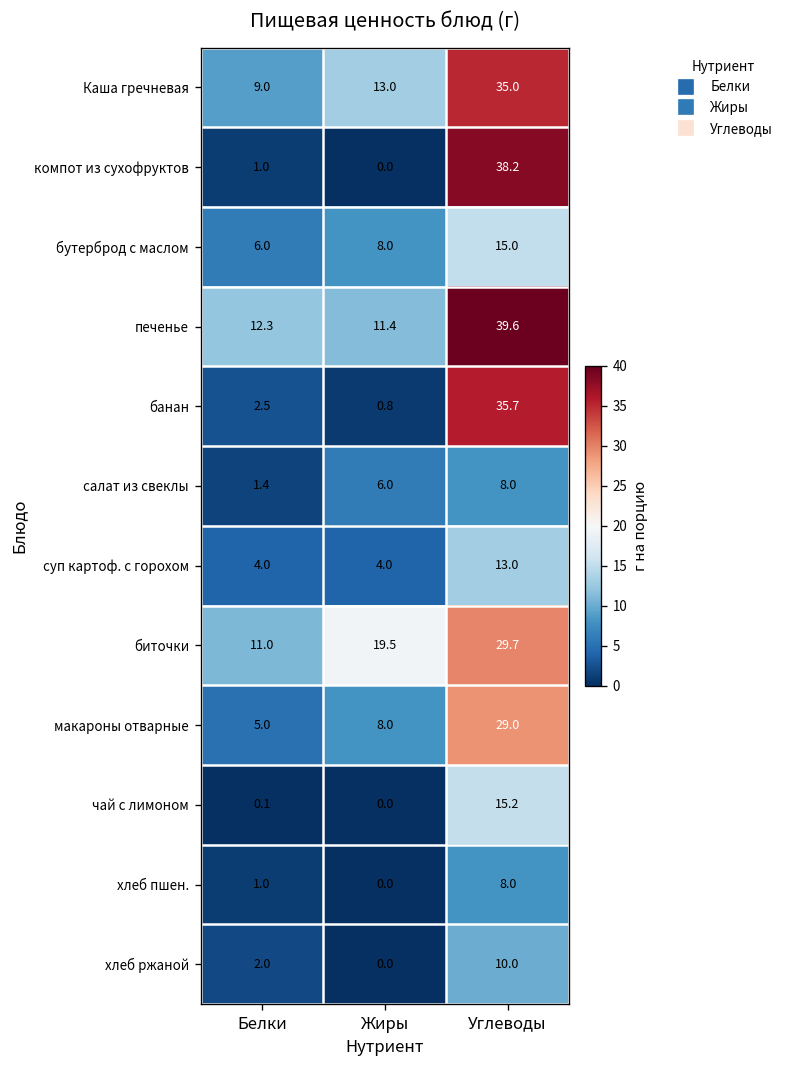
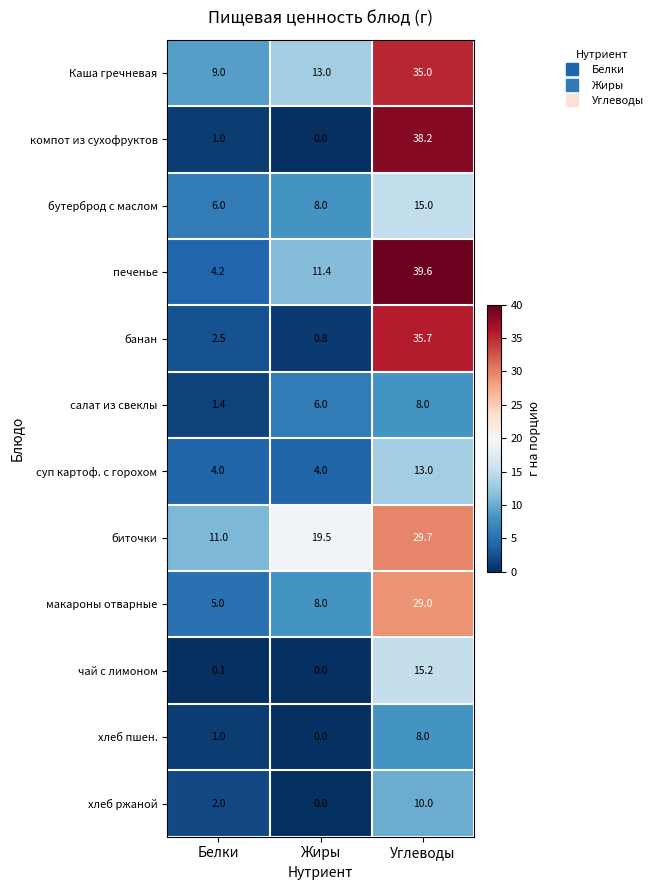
печенье, Белки: 12.3 -> 4.2
